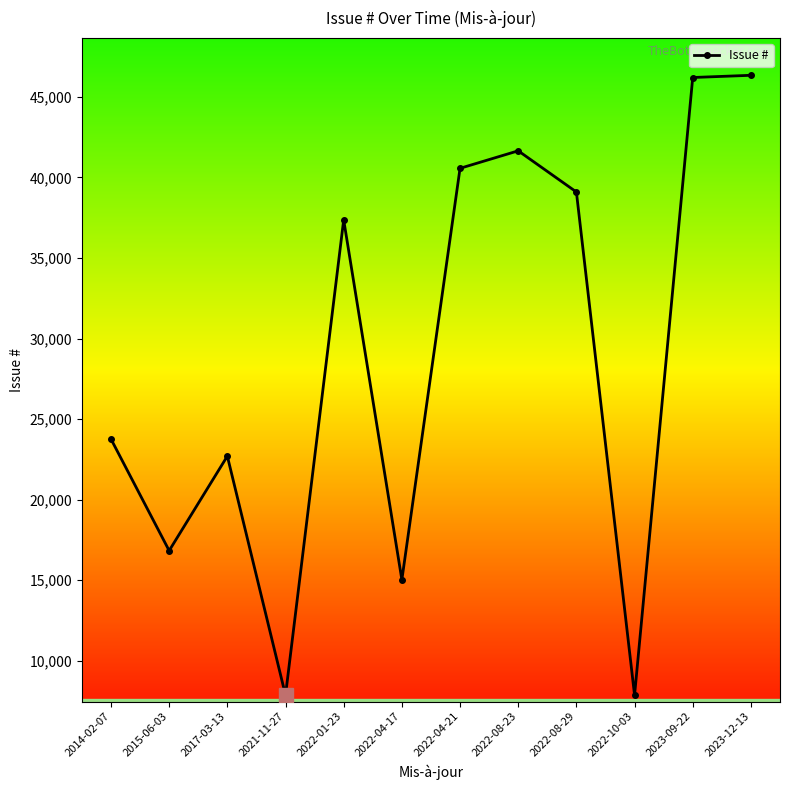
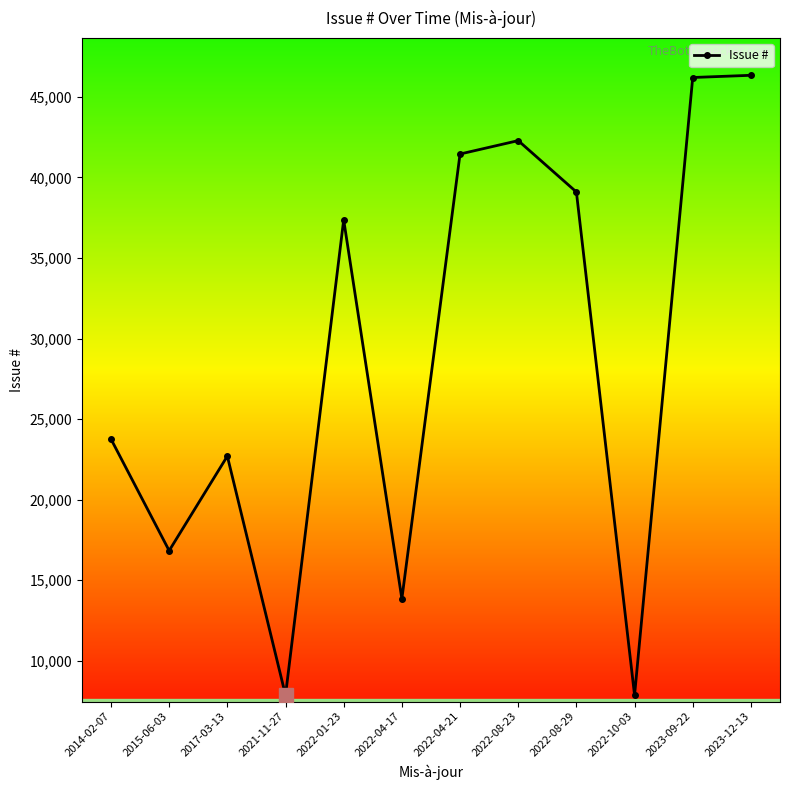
Issue #, 2022-04-17: 15,000 -> 13,800
Issue #, 2022-04-21: 40,600 -> 41,500
Issue #, 2022-08-23: 41,700 -> 42,300
